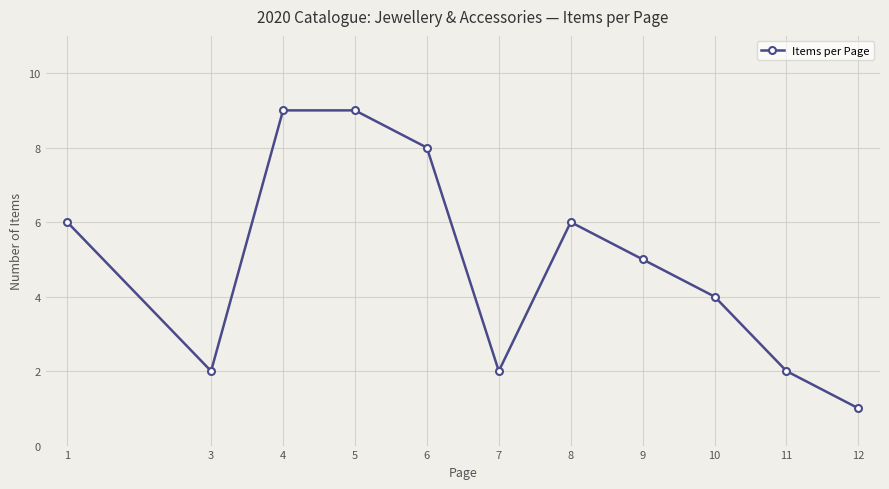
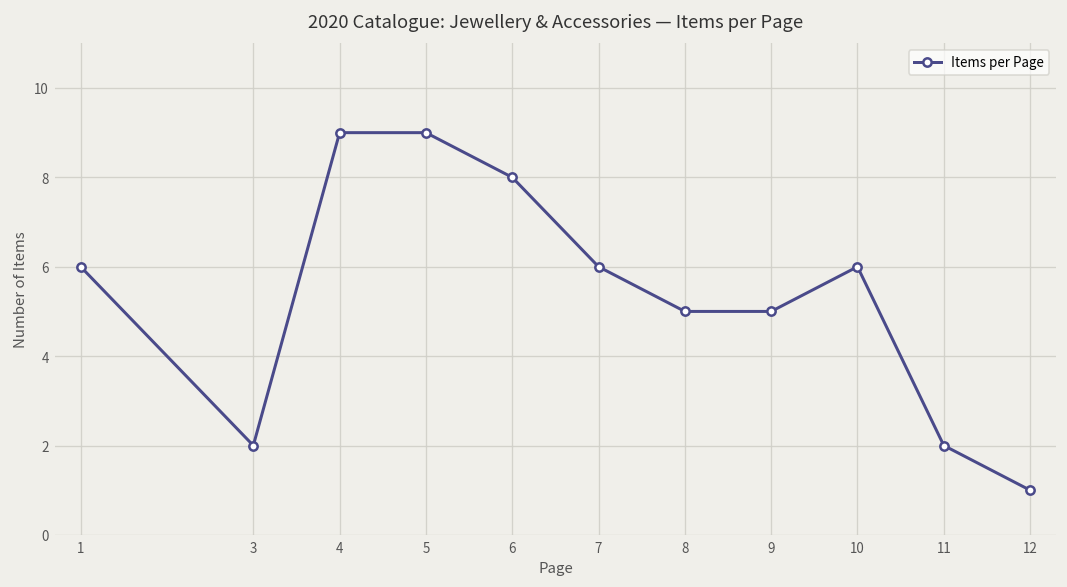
7: 2 -> 6
8: 6 -> 5
10: 4 -> 6
